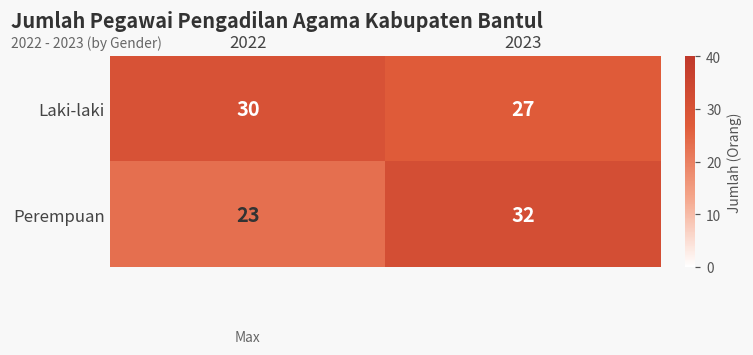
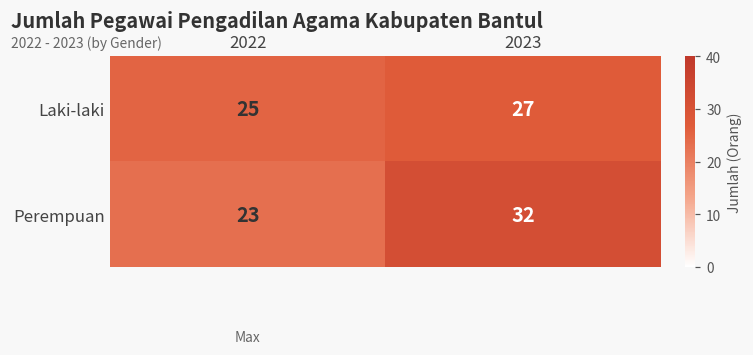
Laki-laki, 2022: 30 -> 25
